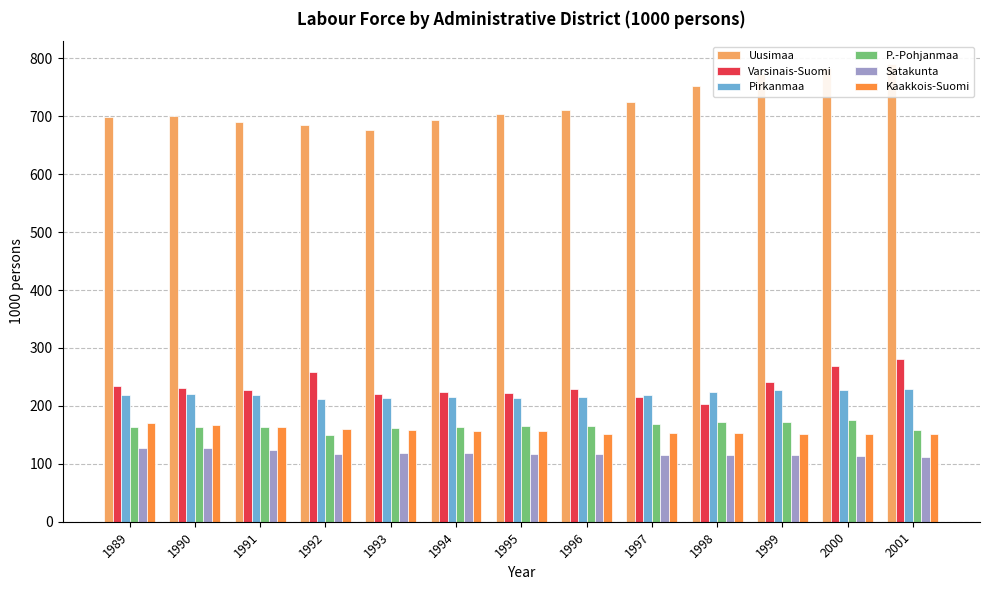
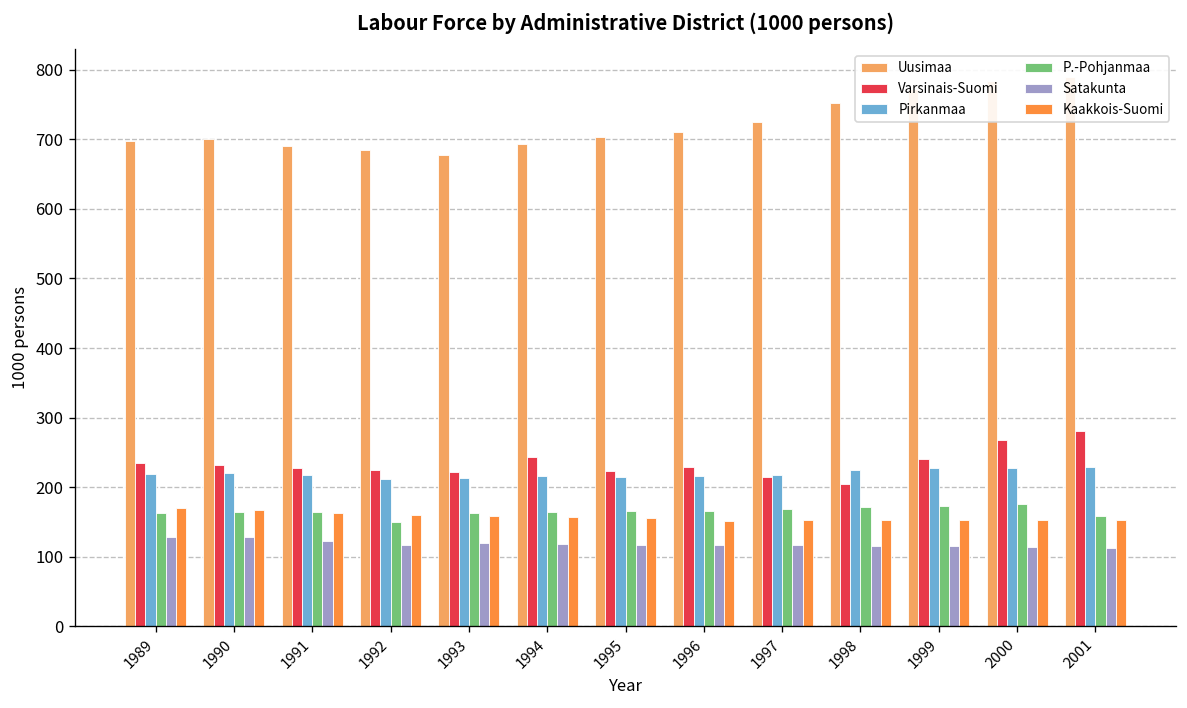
Varsinais-Suomi, 1992: 260 -> 230
Varsinais-Suomi, 1994: 220 -> 240
